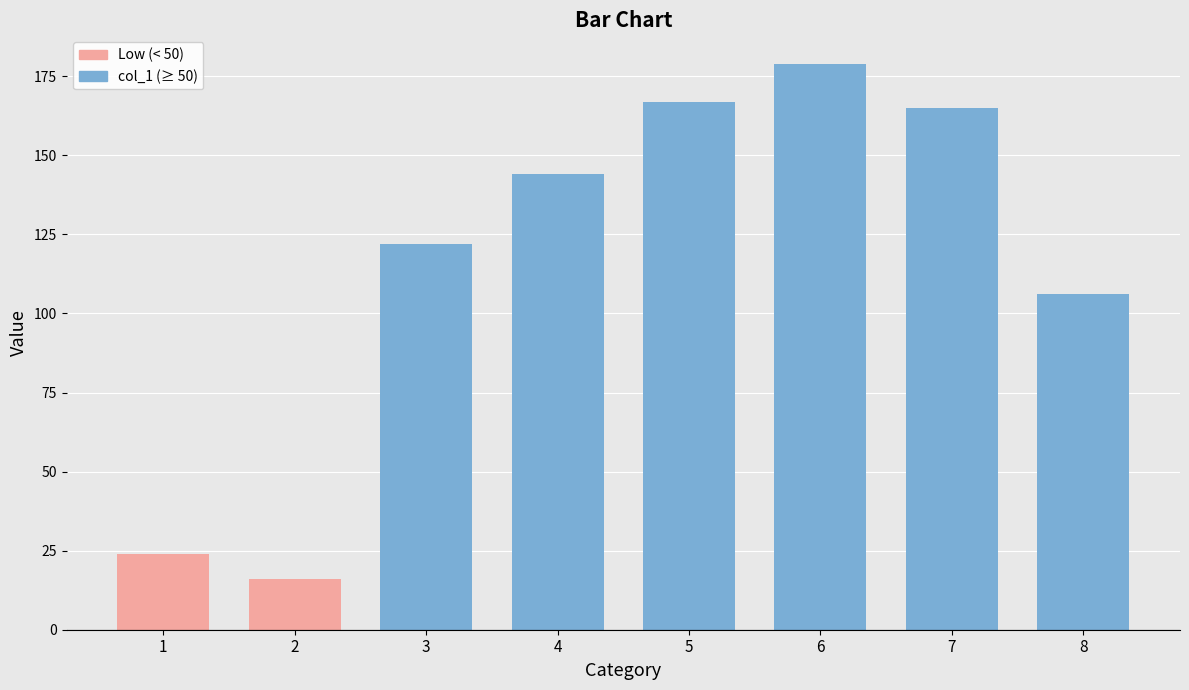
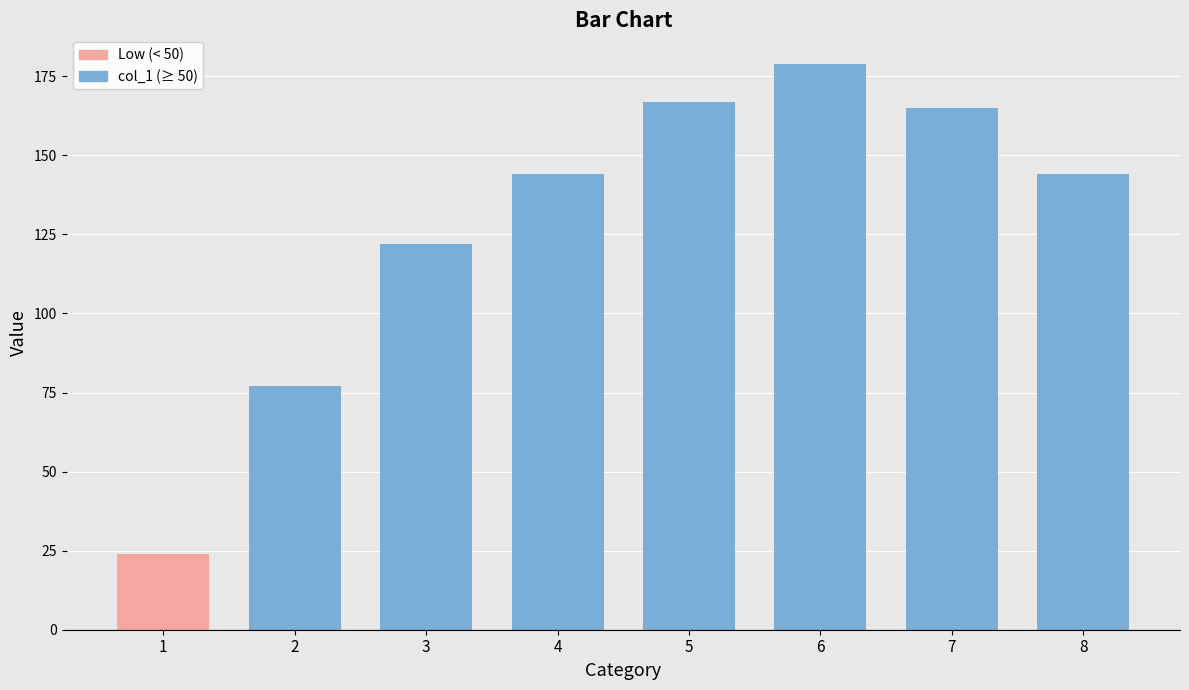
2: 16 -> 77
8: 106 -> 144
